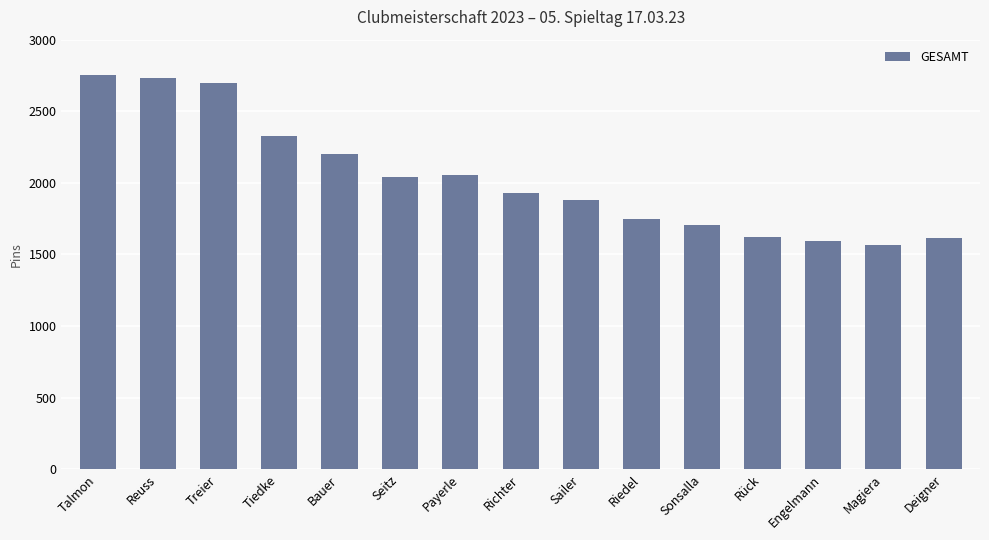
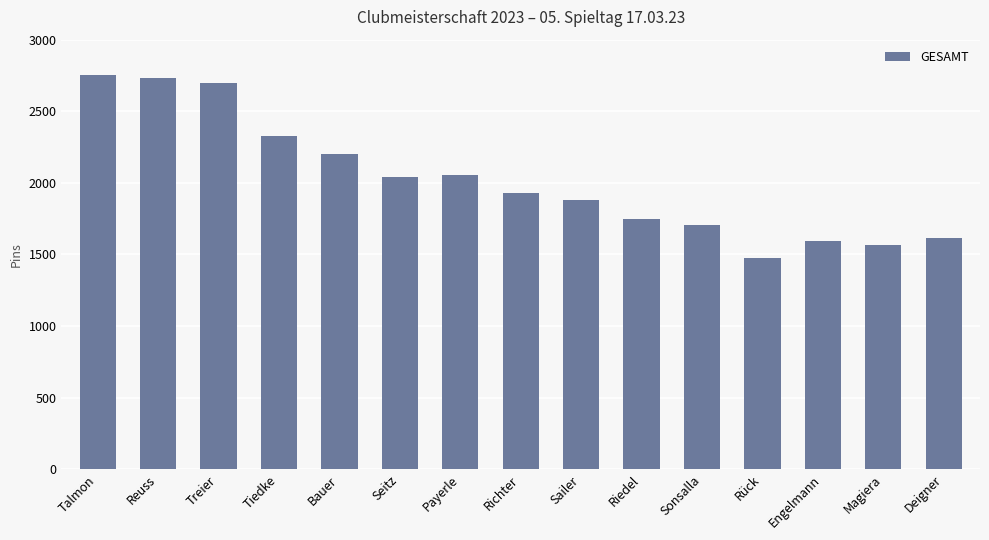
Rück: 1620 -> 1470
